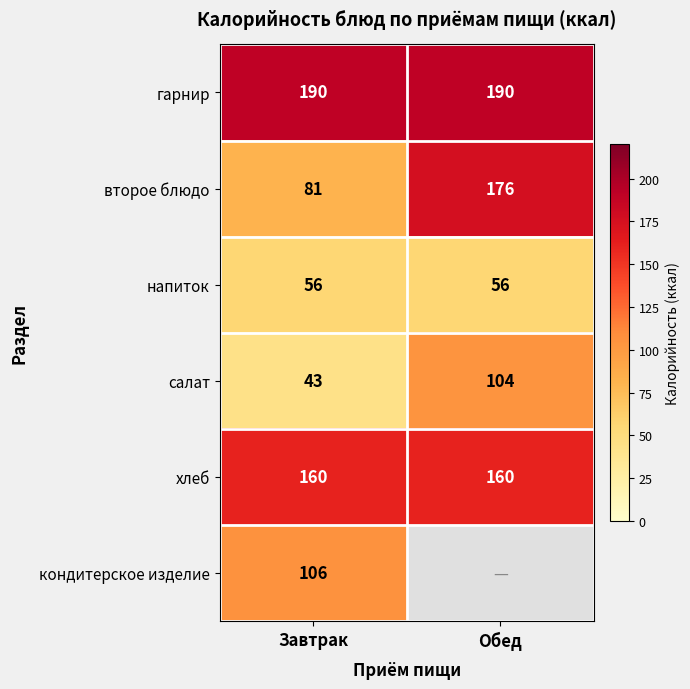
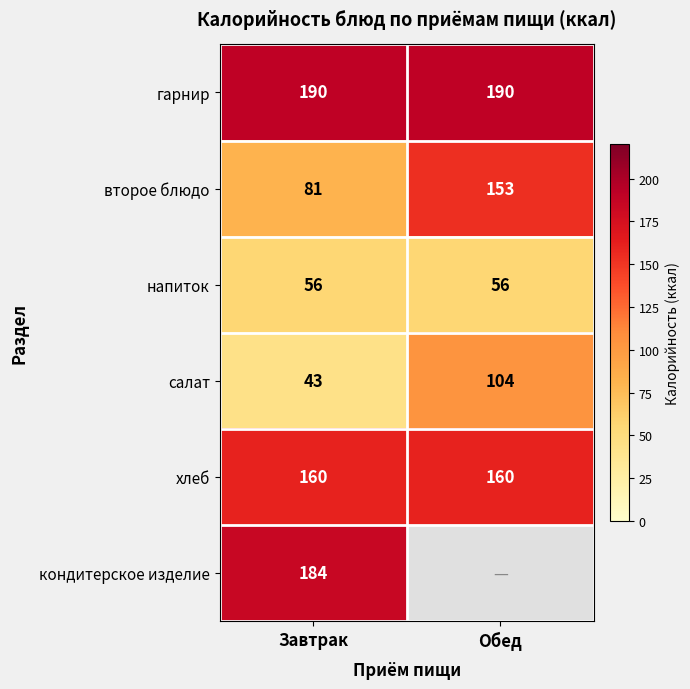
второе блюдо, Обед: 176 -> 153
кондитерское изделие, Завтрак: 106 -> 184
